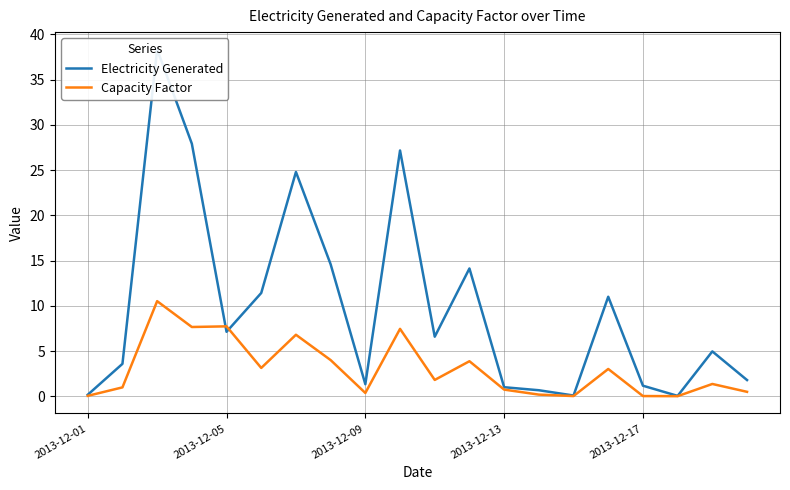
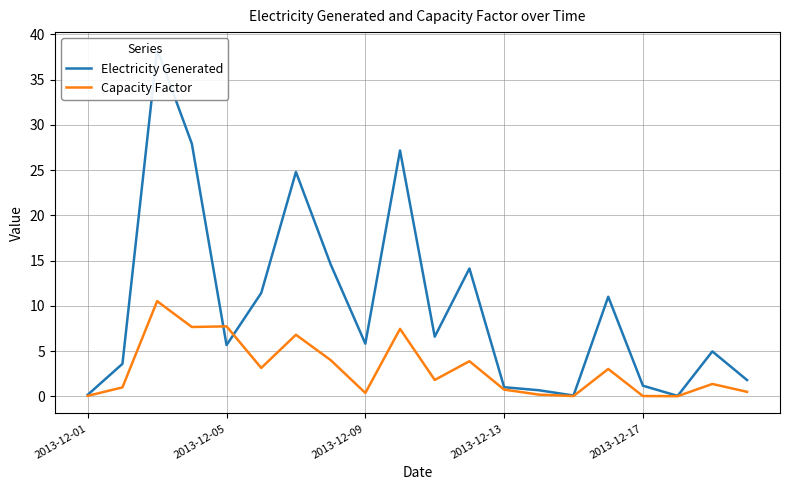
Electricity Generated, 2013-12-05: 7 -> 6
Electricity Generated, 2013-12-09: 1 -> 6
